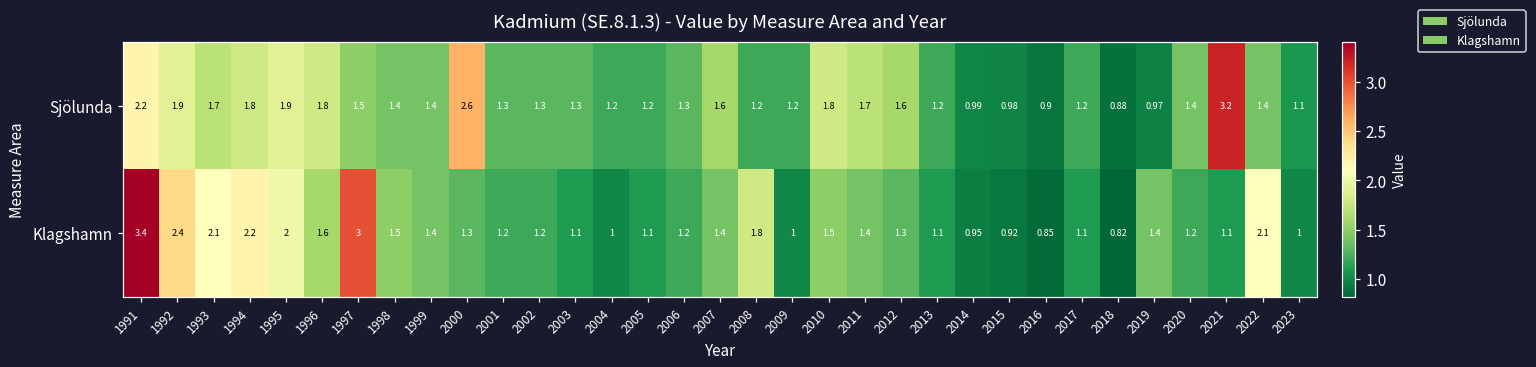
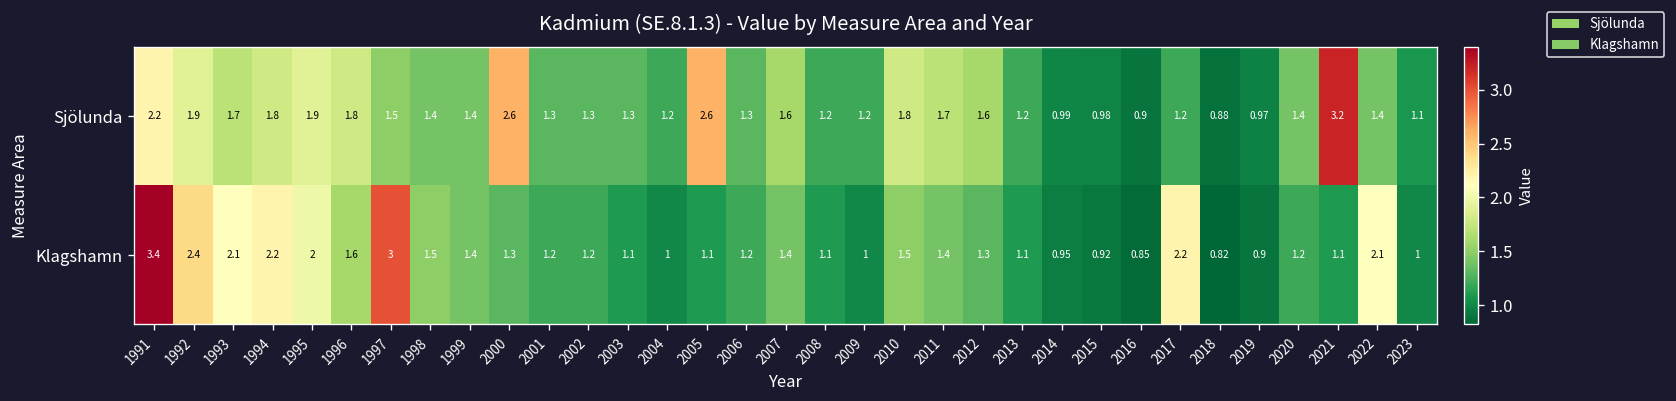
Sjölunda, 2005: 1.2 -> 2.6
Klagshamn, 2008: 1.8 -> 1.1
Klagshamn, 2017: 1.1 -> 2.2
Klagshamn, 2019: 1.4 -> 0.9
